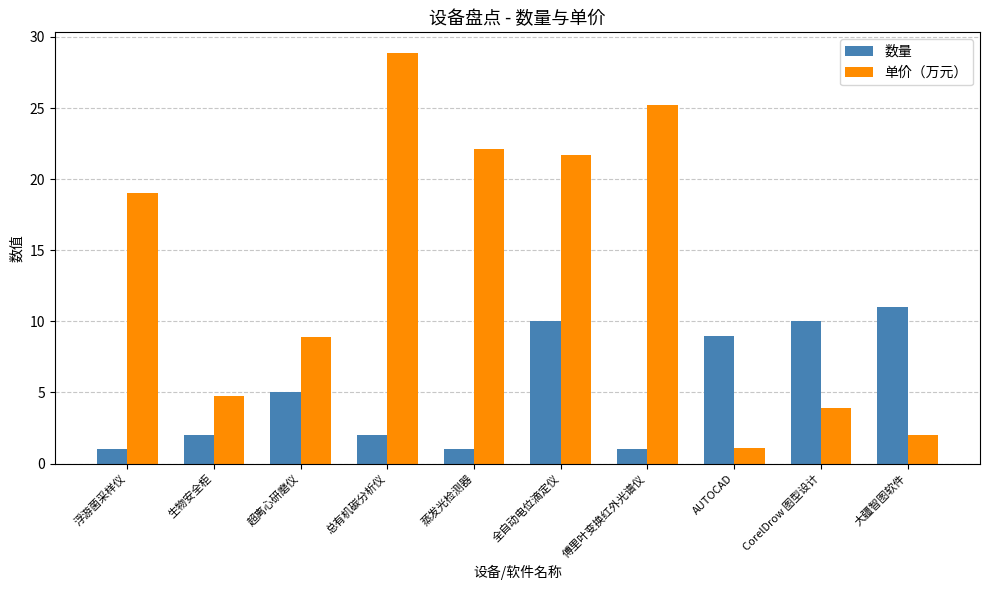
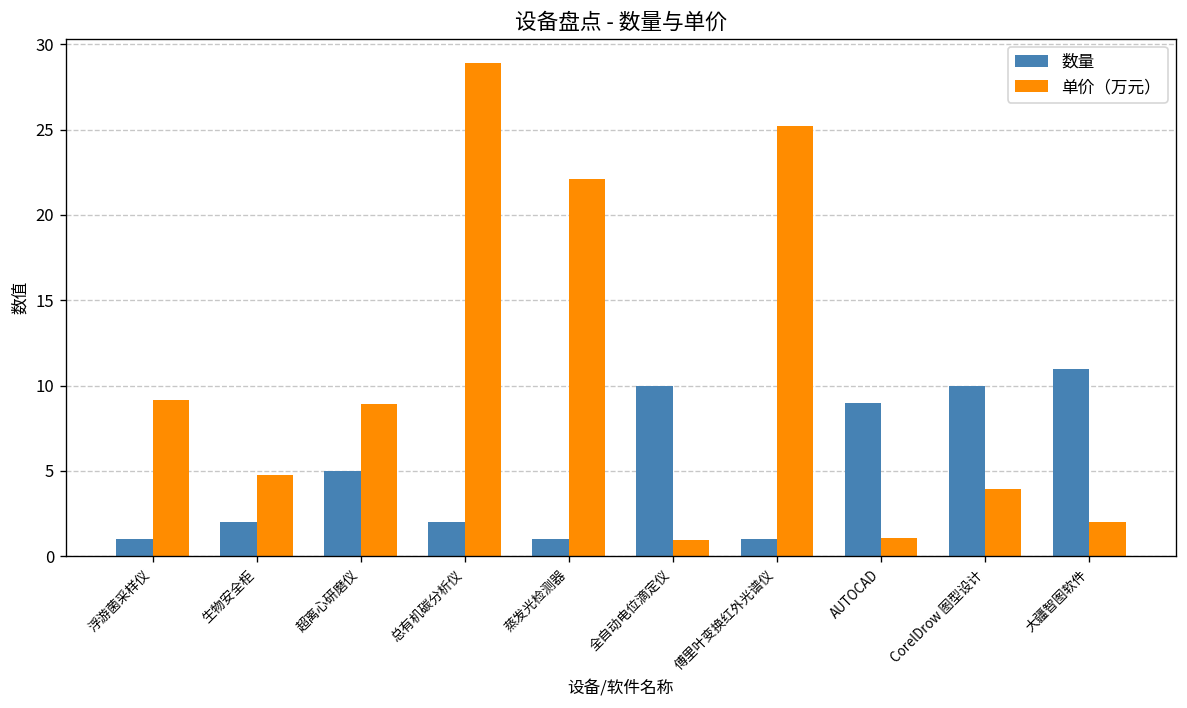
单价（万元）, 浮游菌采样仪: 19.0 -> 9.1
单价（万元）, 全自动电位滴定仪: 21.7 -> 0.9
